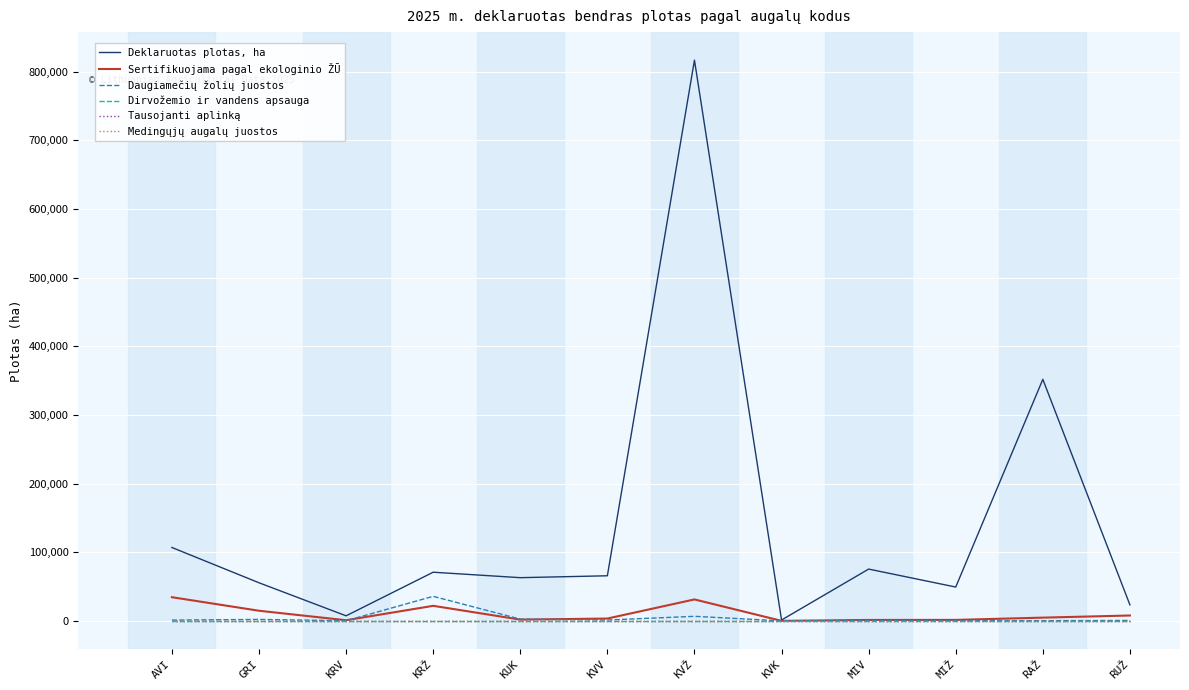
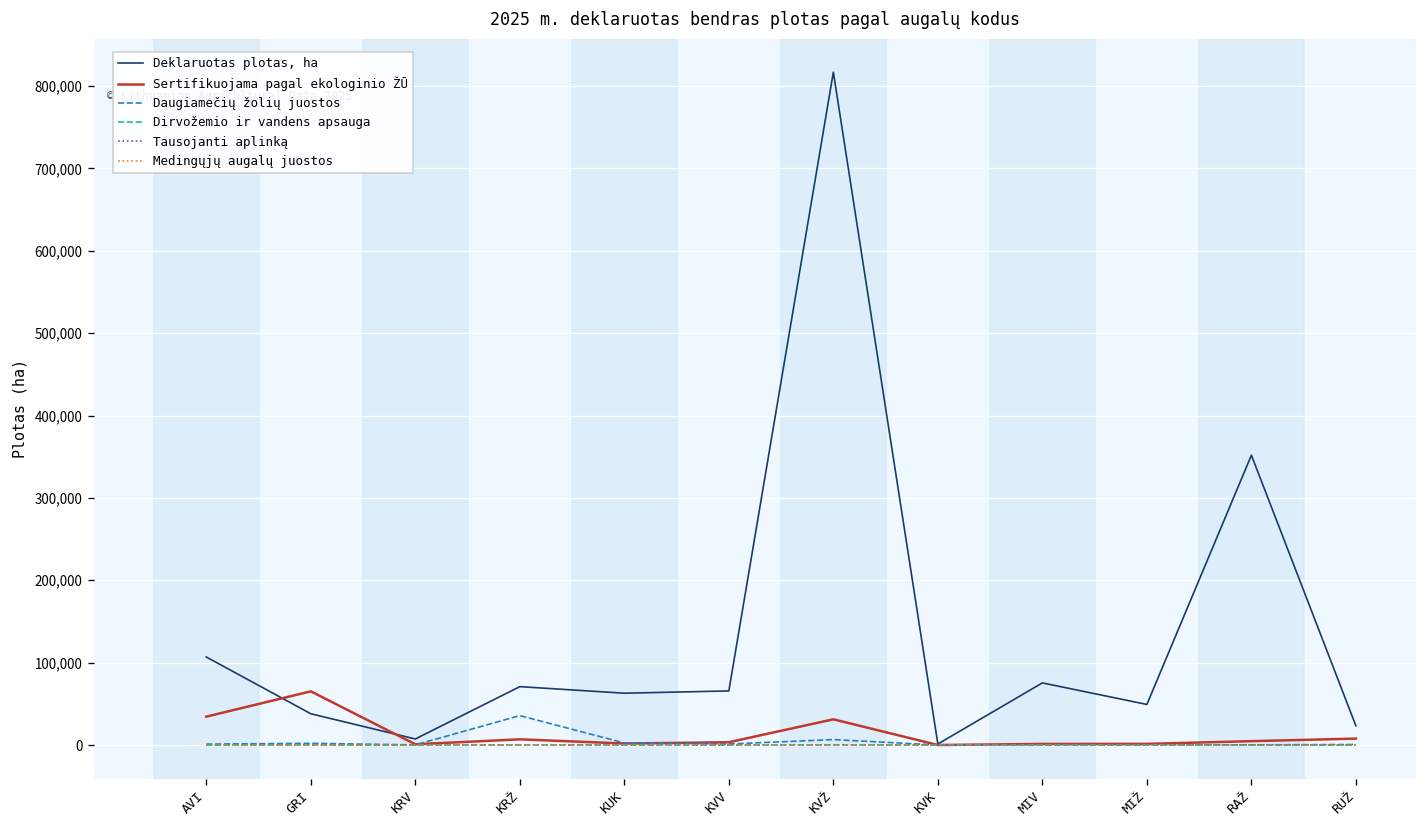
Deklaruotas plotas, ha, GRI: 60,000 -> 40,000
Sertifikuojama pagal ekologinio ŽŪ, GRI: 10,000 -> 70,000
Sertifikuojama pagal ekologinio ŽŪ, KRŽ: 20,000 -> 10,000
